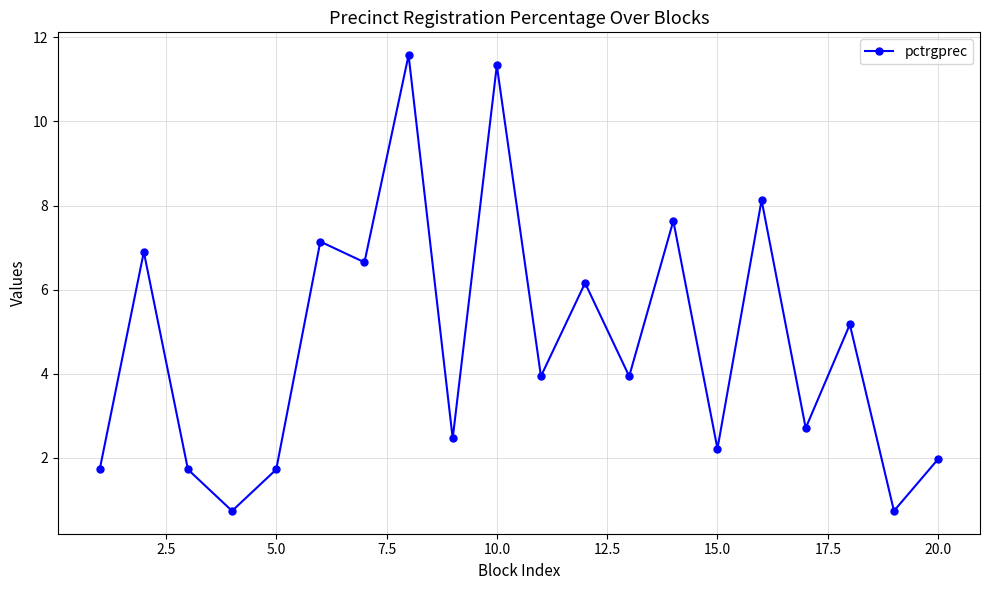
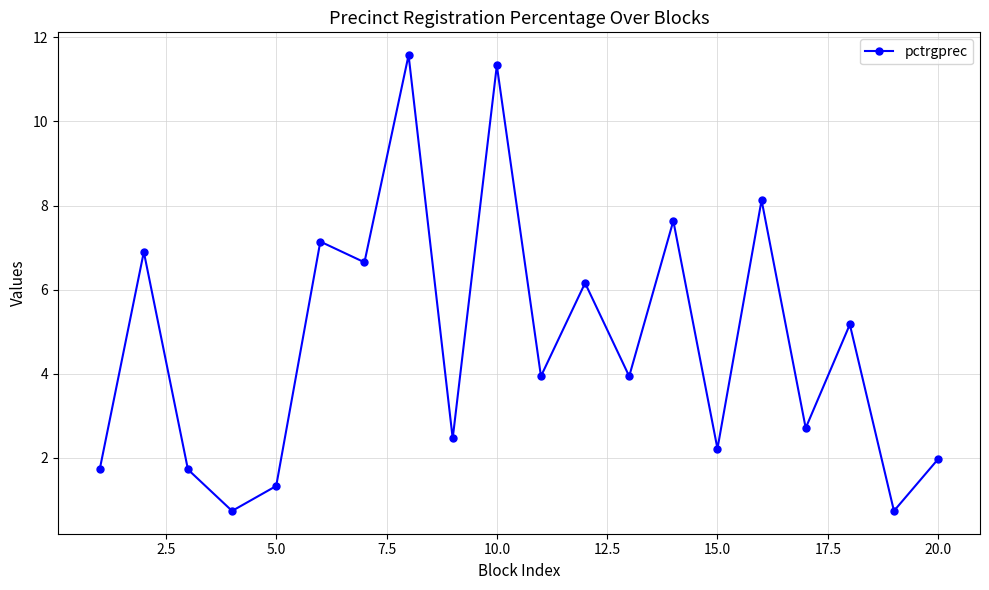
5.0: 1.7 -> 1.3
